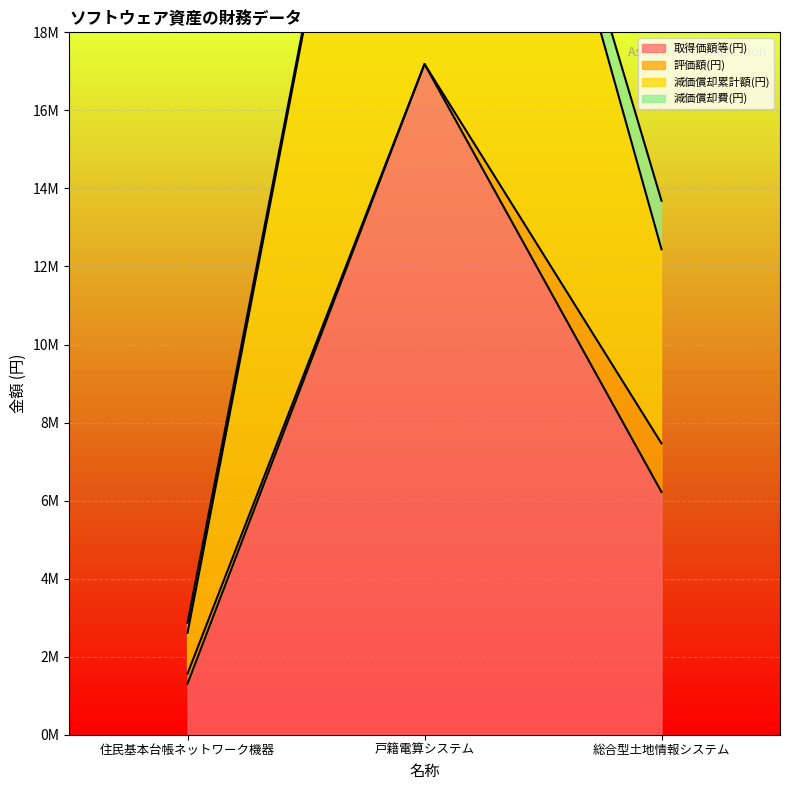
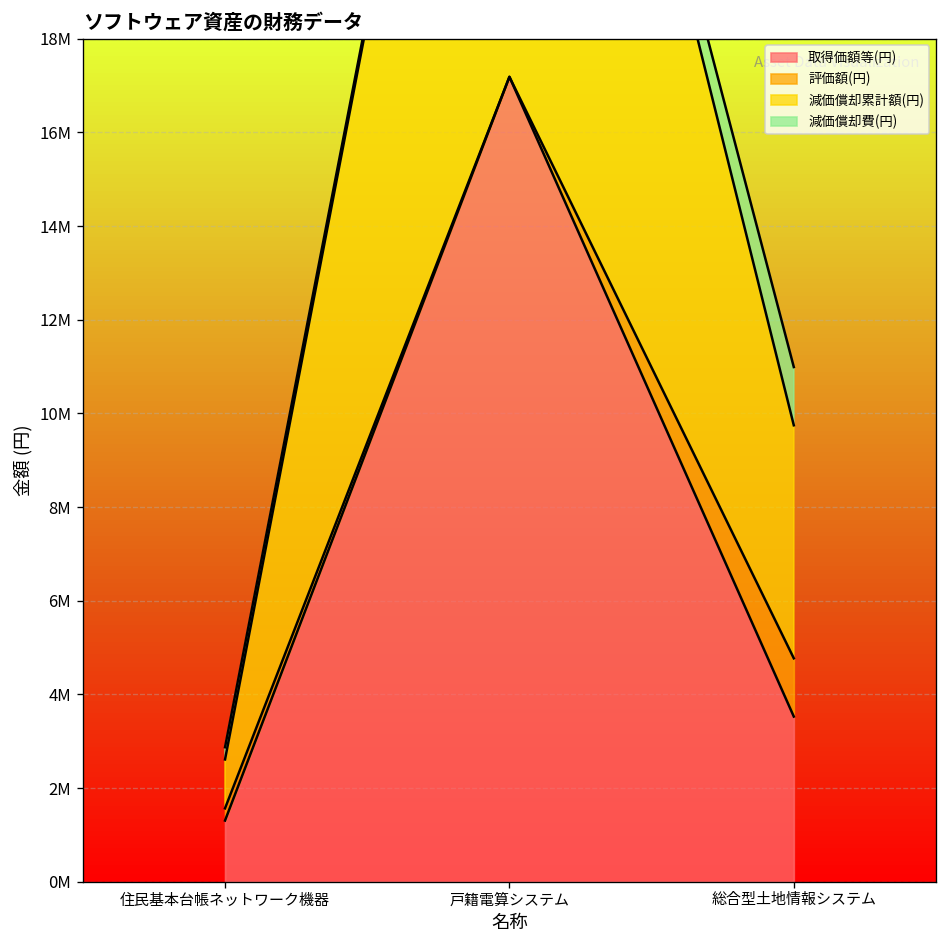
取得価額等(円), 総合型土地情報システム: 6200000 -> 3500000
